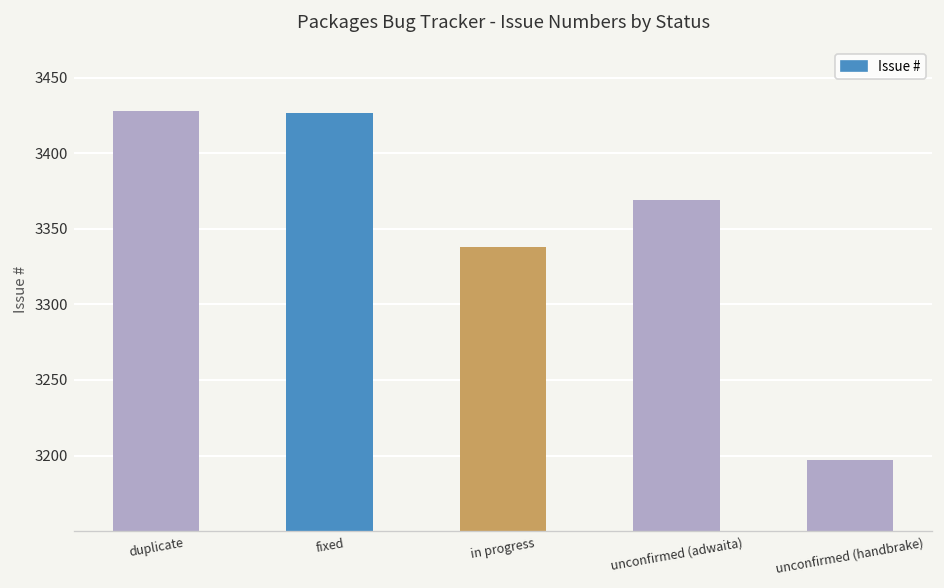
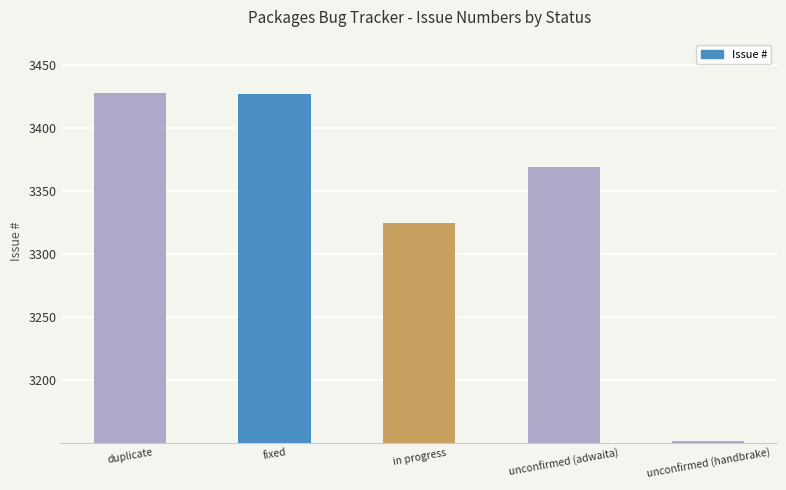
in progress: 3338 -> 3324
unconfirmed (handbrake): 3197 -> 3151
